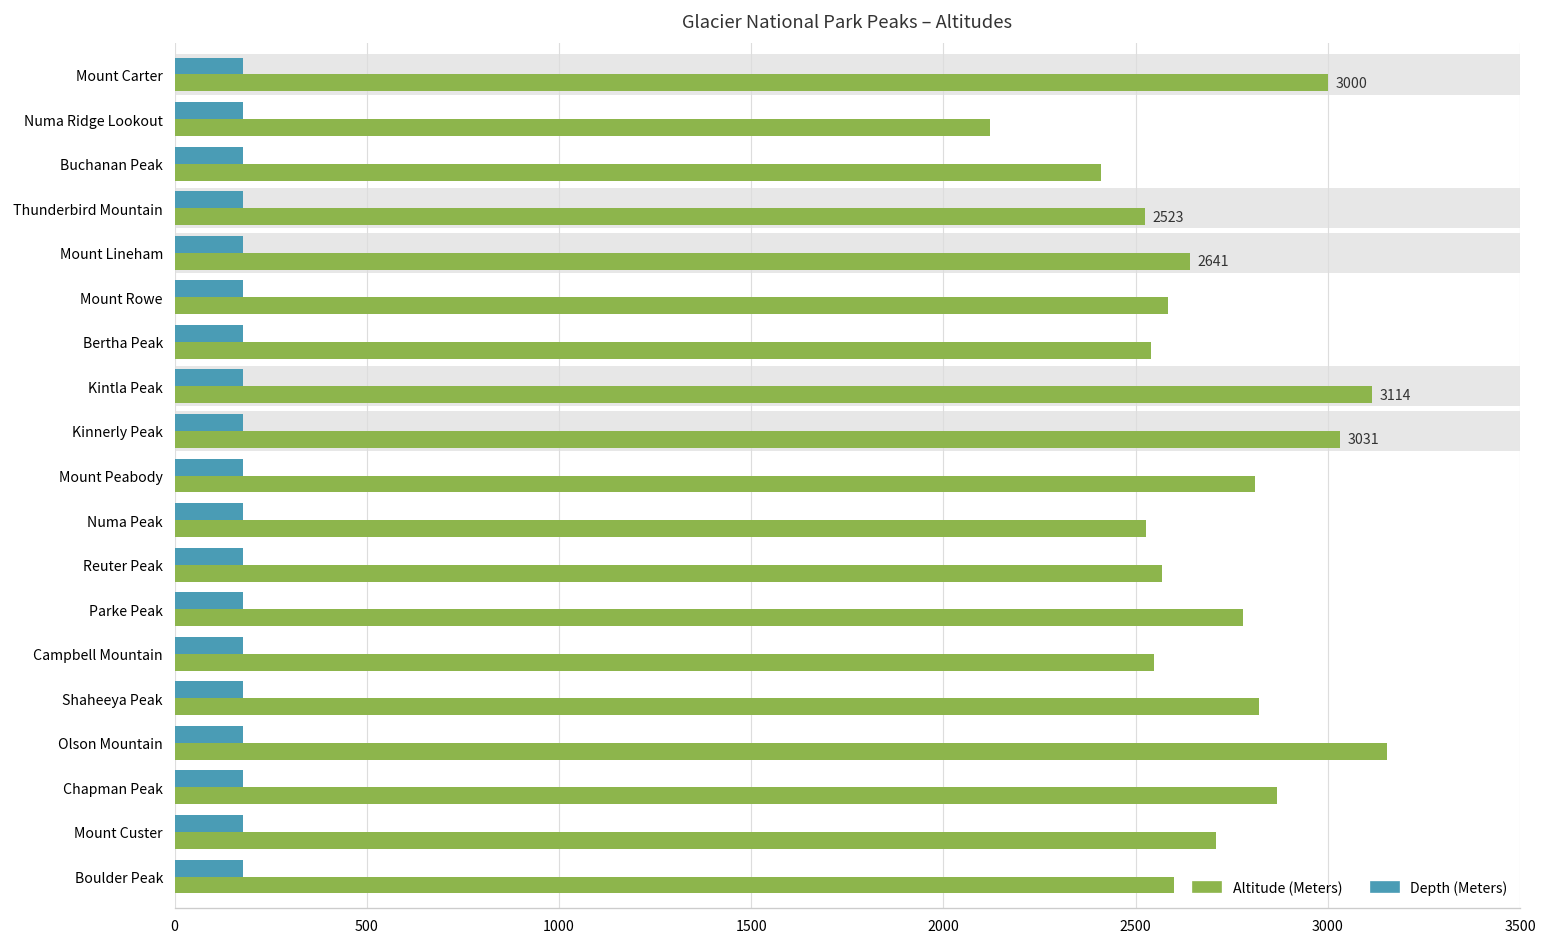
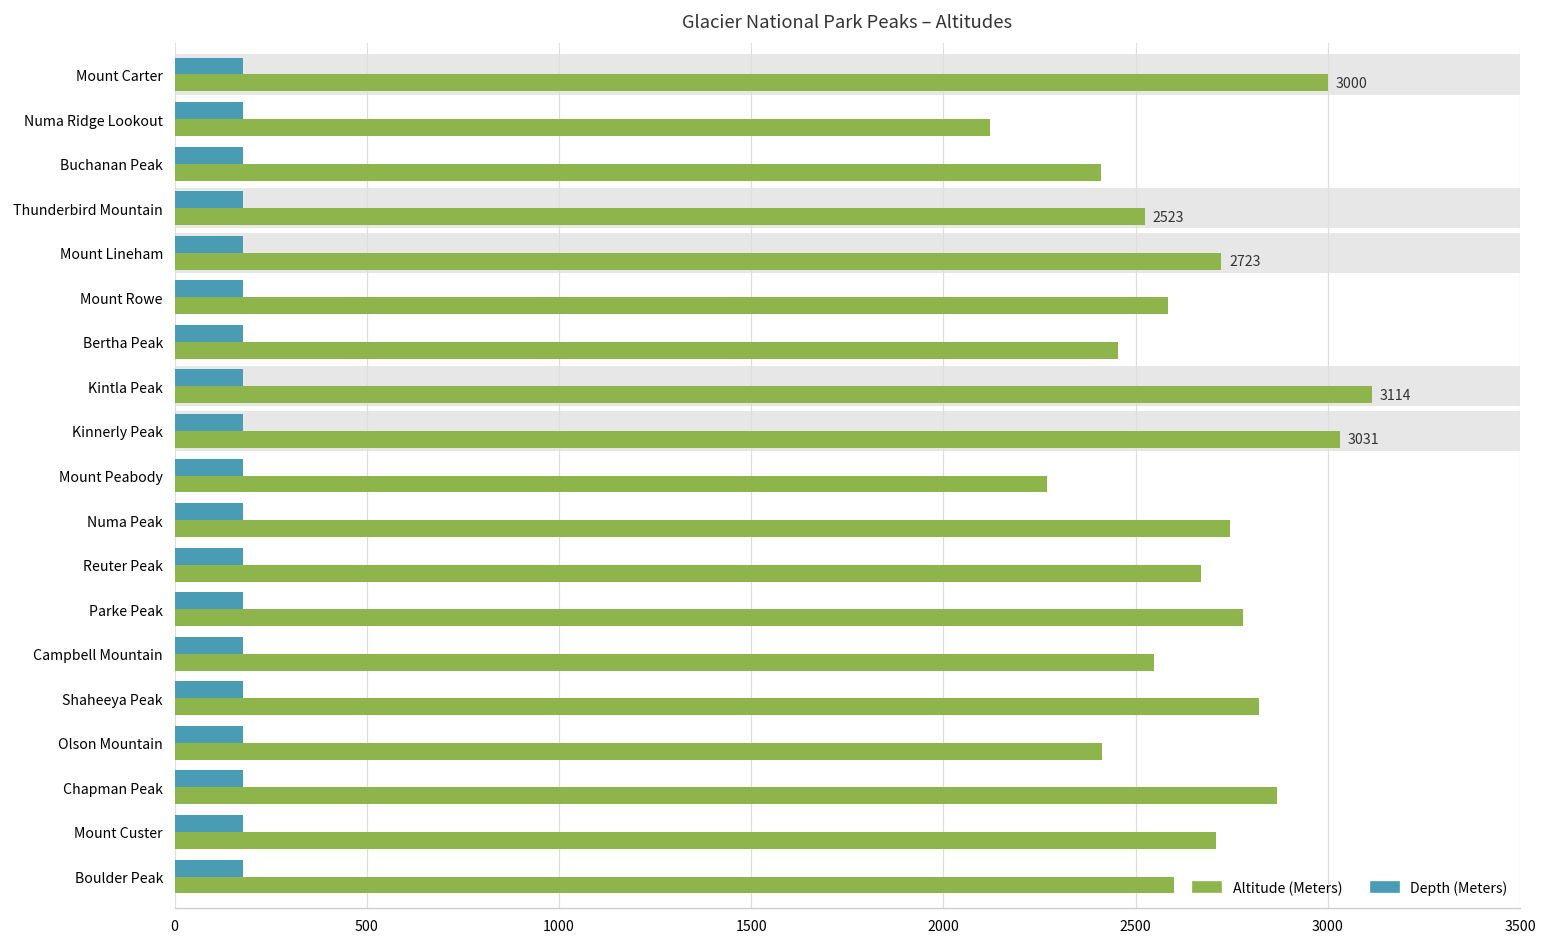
Altitude (Meters), Mount Lineham: 2641 -> 2723
Altitude (Meters), Bertha Peak: 2540 -> 2450
Altitude (Meters), Mount Peabody: 2810 -> 2270
Altitude (Meters), Numa Peak: 2530 -> 2740
Altitude (Meters), Reuter Peak: 2570 -> 2670
Altitude (Meters), Olson Mountain: 3150 -> 2410
